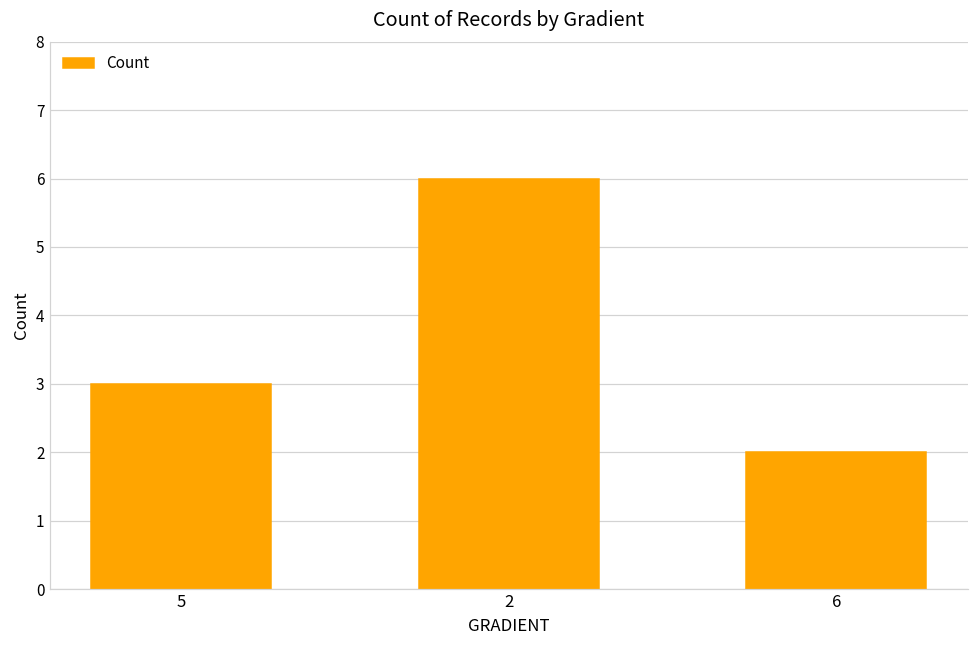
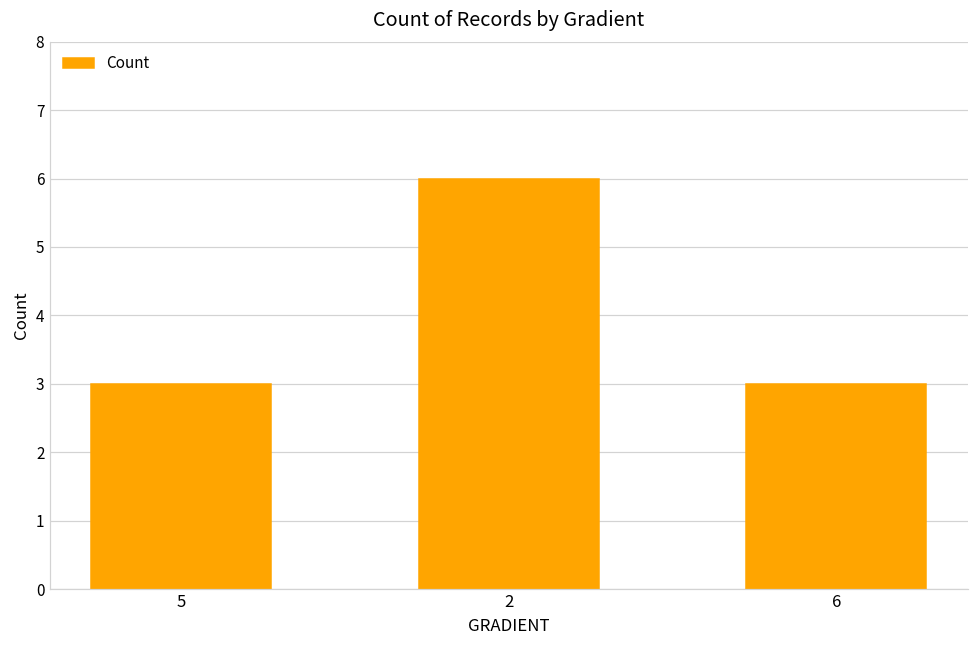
6: 2 -> 3
